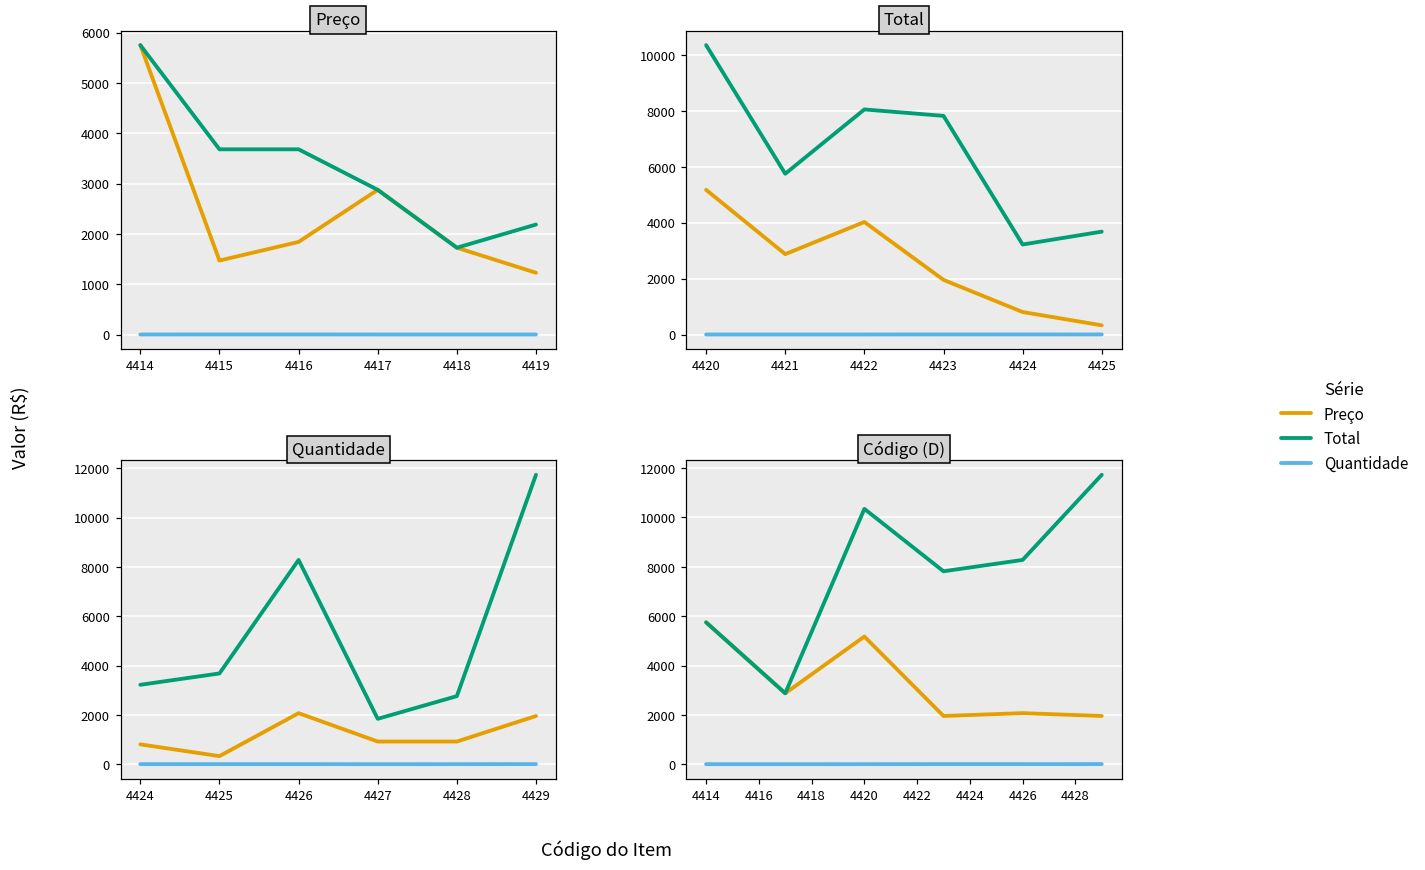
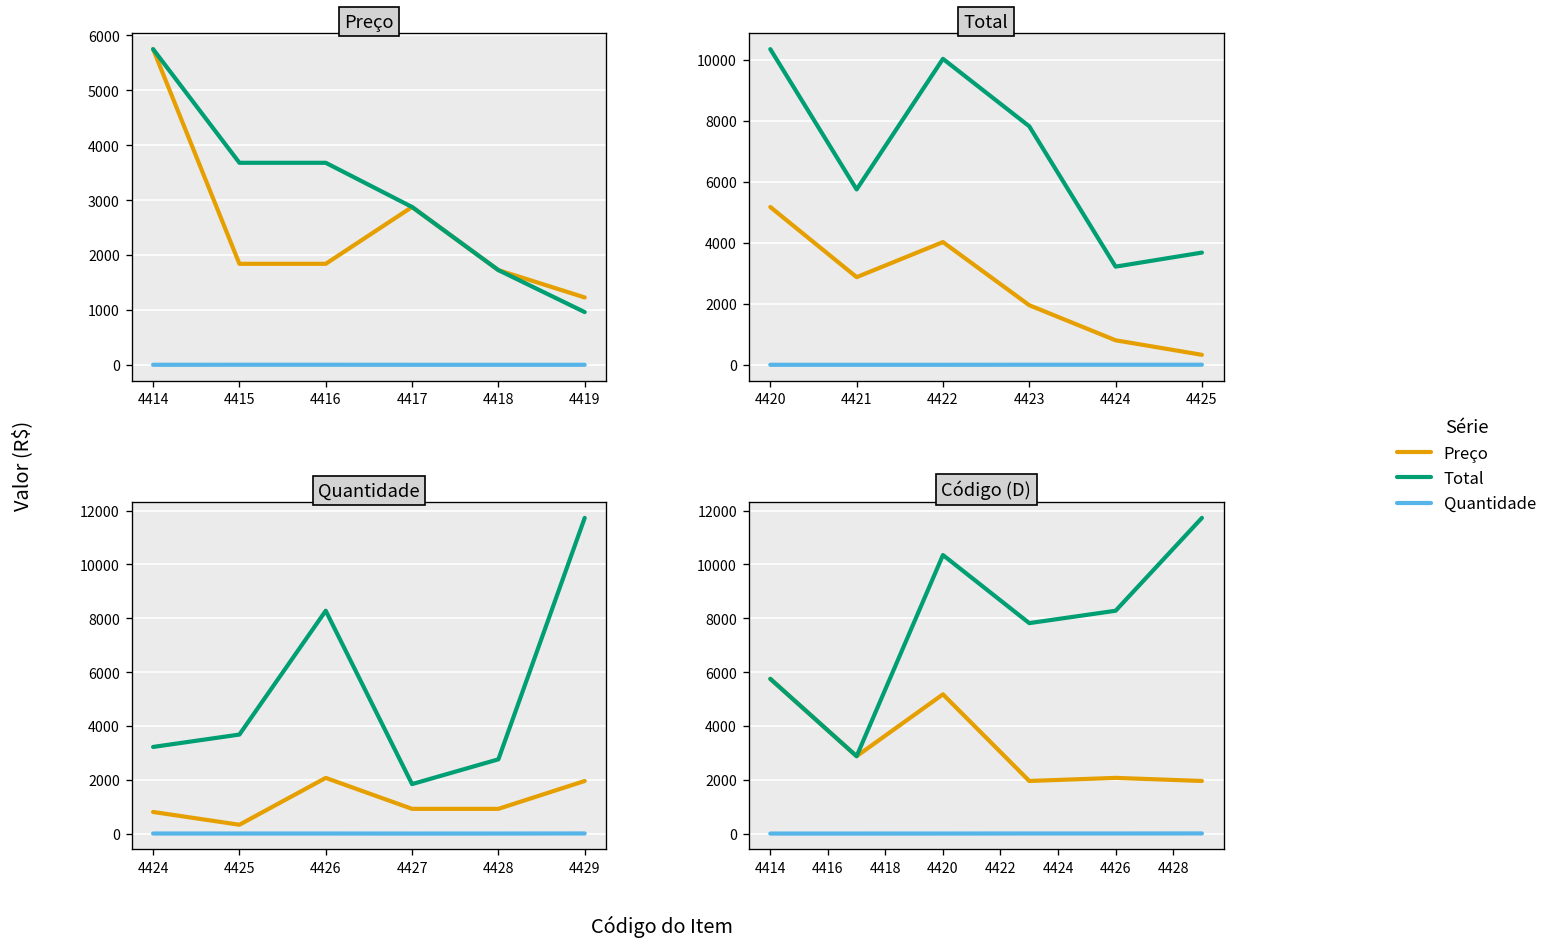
Preço, Preço, 4415: 1500 -> 1800
Preço, Total, 4419: 2200 -> 1000
Total, Total, 4422: 8100 -> 10000
